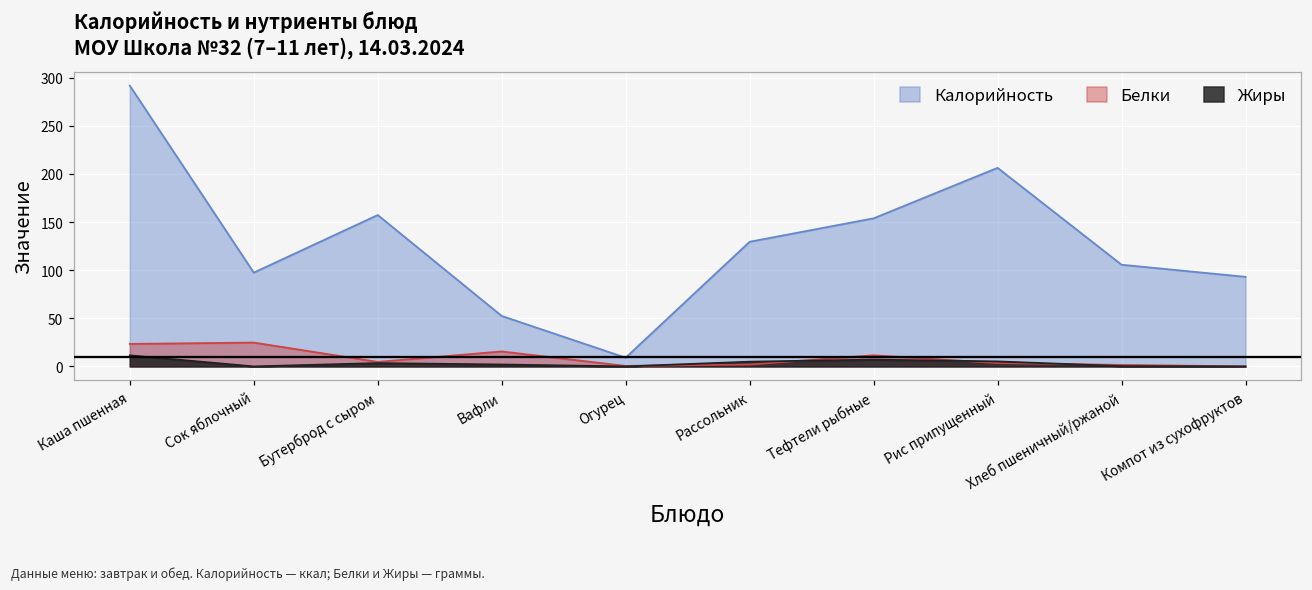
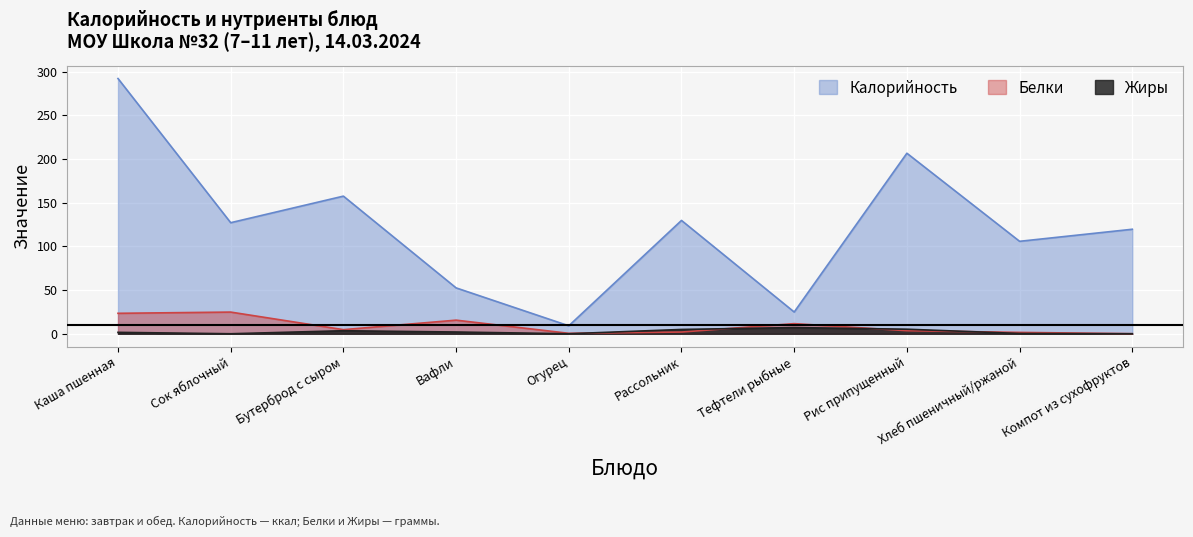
Жиры, Каша пшенная: 10 -> 0
Калорийность, Сок яблочный: 100 -> 130
Калорийность, Тефтели рыбные: 150 -> 20
Калорийность, Компот из сухофруктов: 90 -> 120
